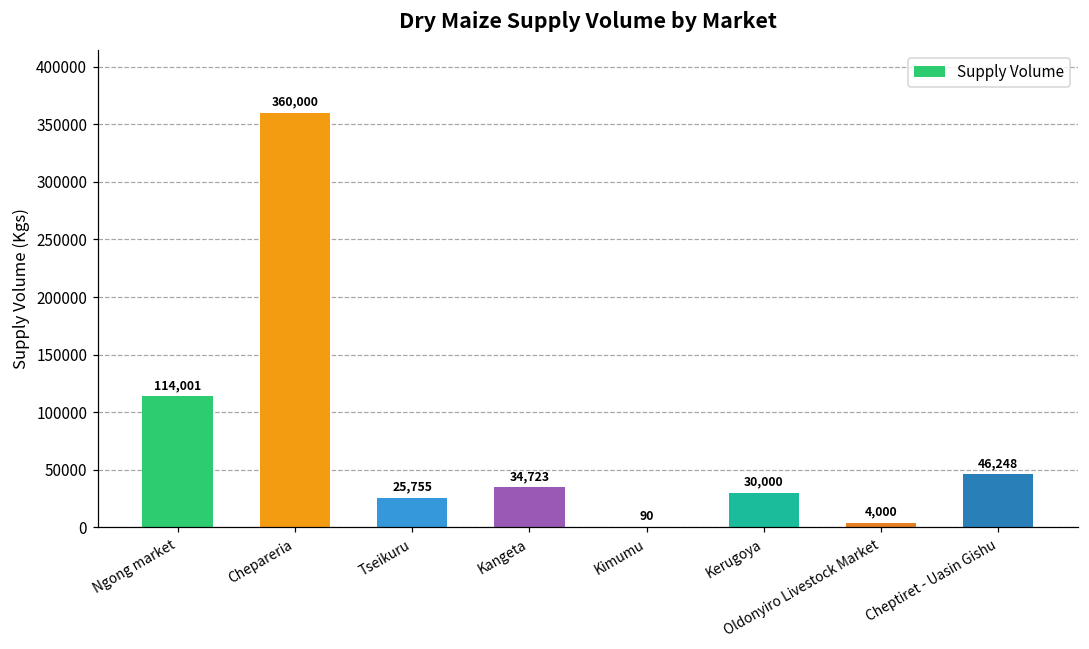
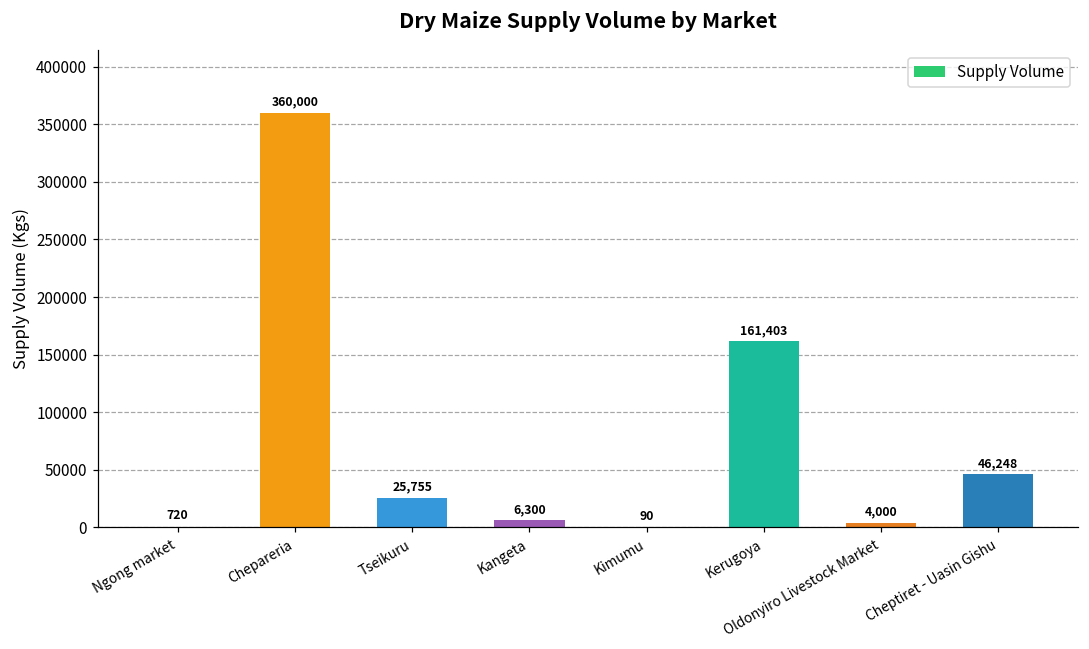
Ngong market: 114,001 -> 720
Kangeta: 34,723 -> 6,300
Kerugoya: 30,000 -> 161,403
